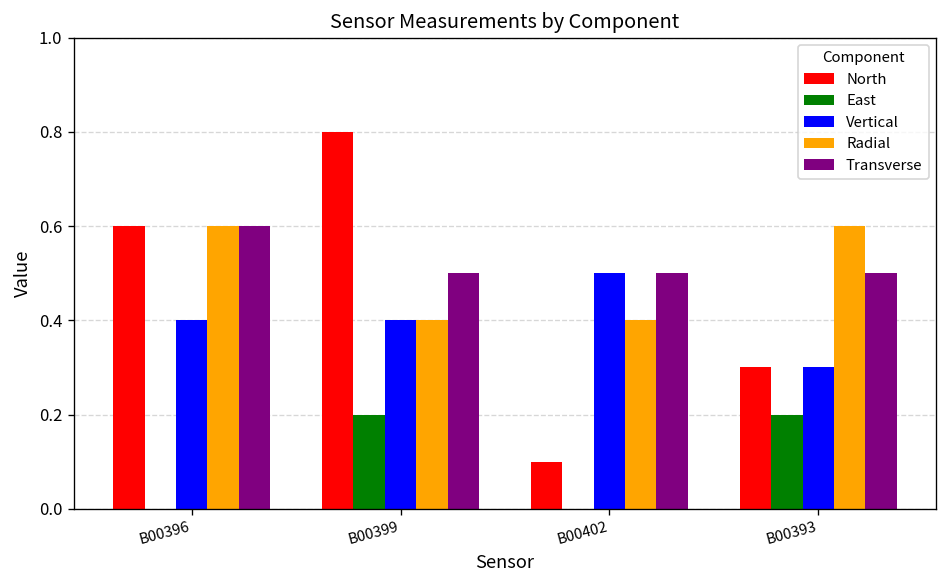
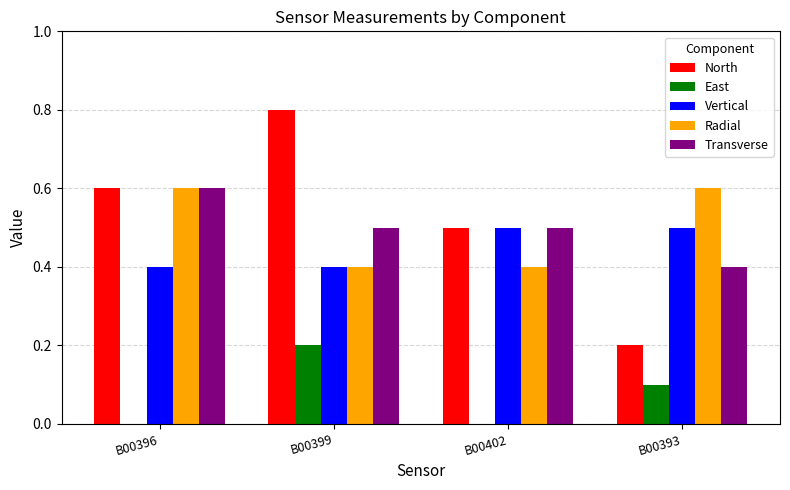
North, B00402: 0.1 -> 0.5
North, B00393: 0.3 -> 0.2
East, B00393: 0.2 -> 0.1
Vertical, B00393: 0.3 -> 0.5
Transverse, B00393: 0.5 -> 0.4
